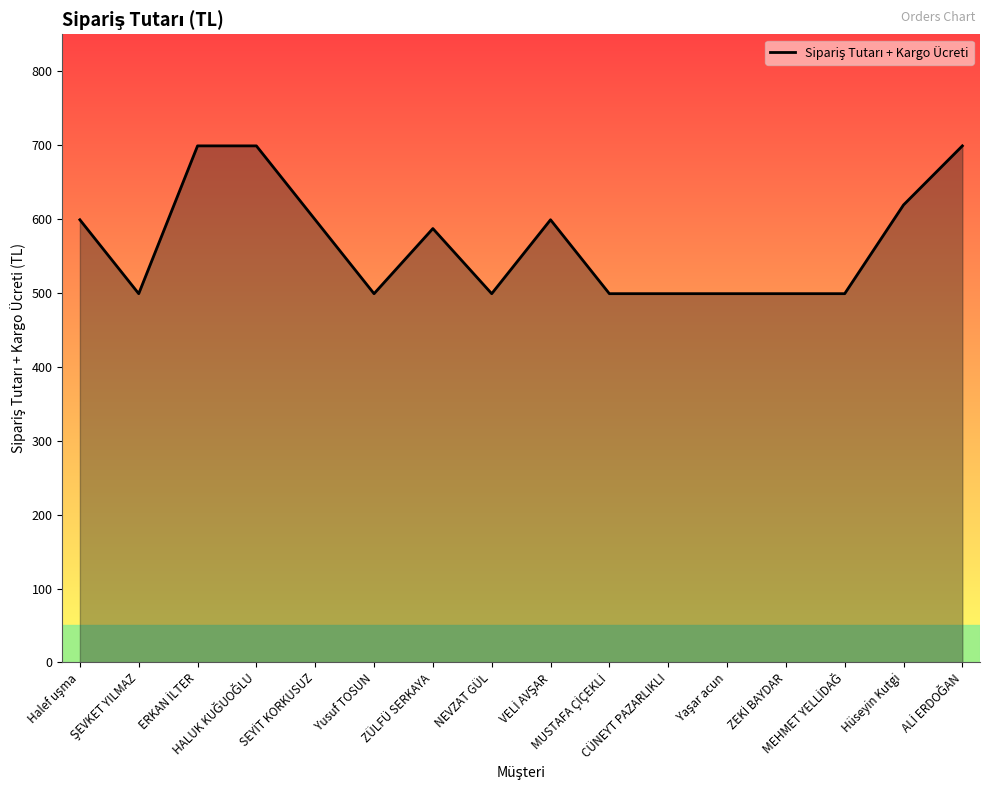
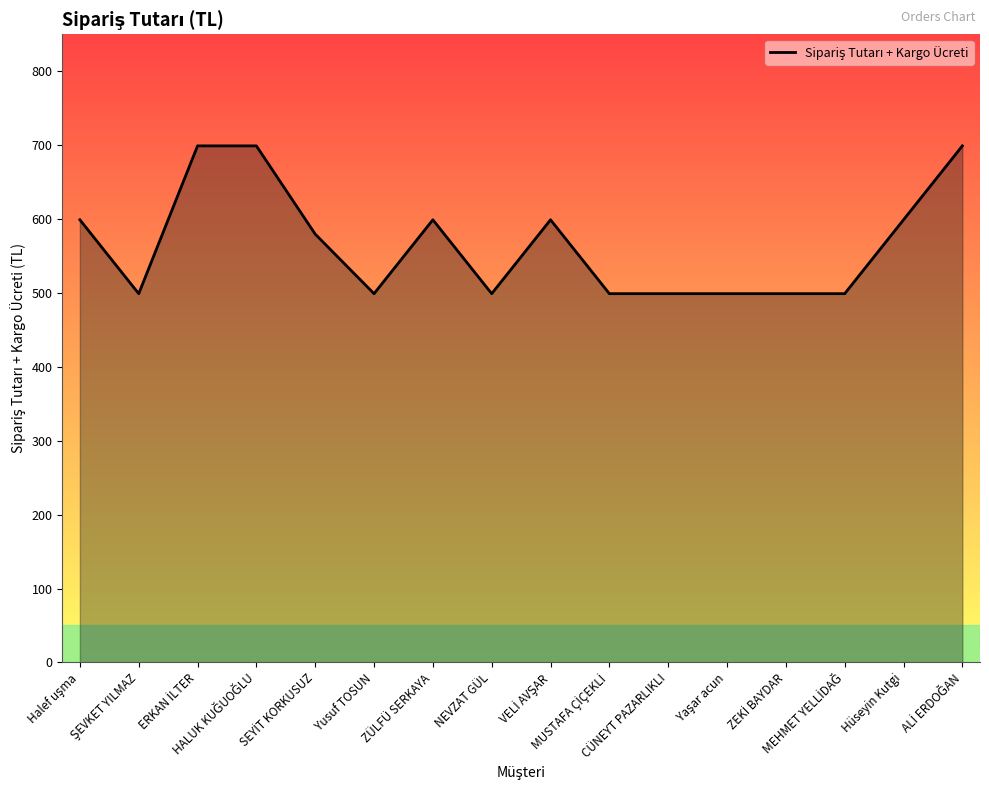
SEYİT KORKUSUZ: 600 -> 580
ZÜLFÜ SERKAYA: 590 -> 600
Hüseyin Kutgi: 620 -> 600
